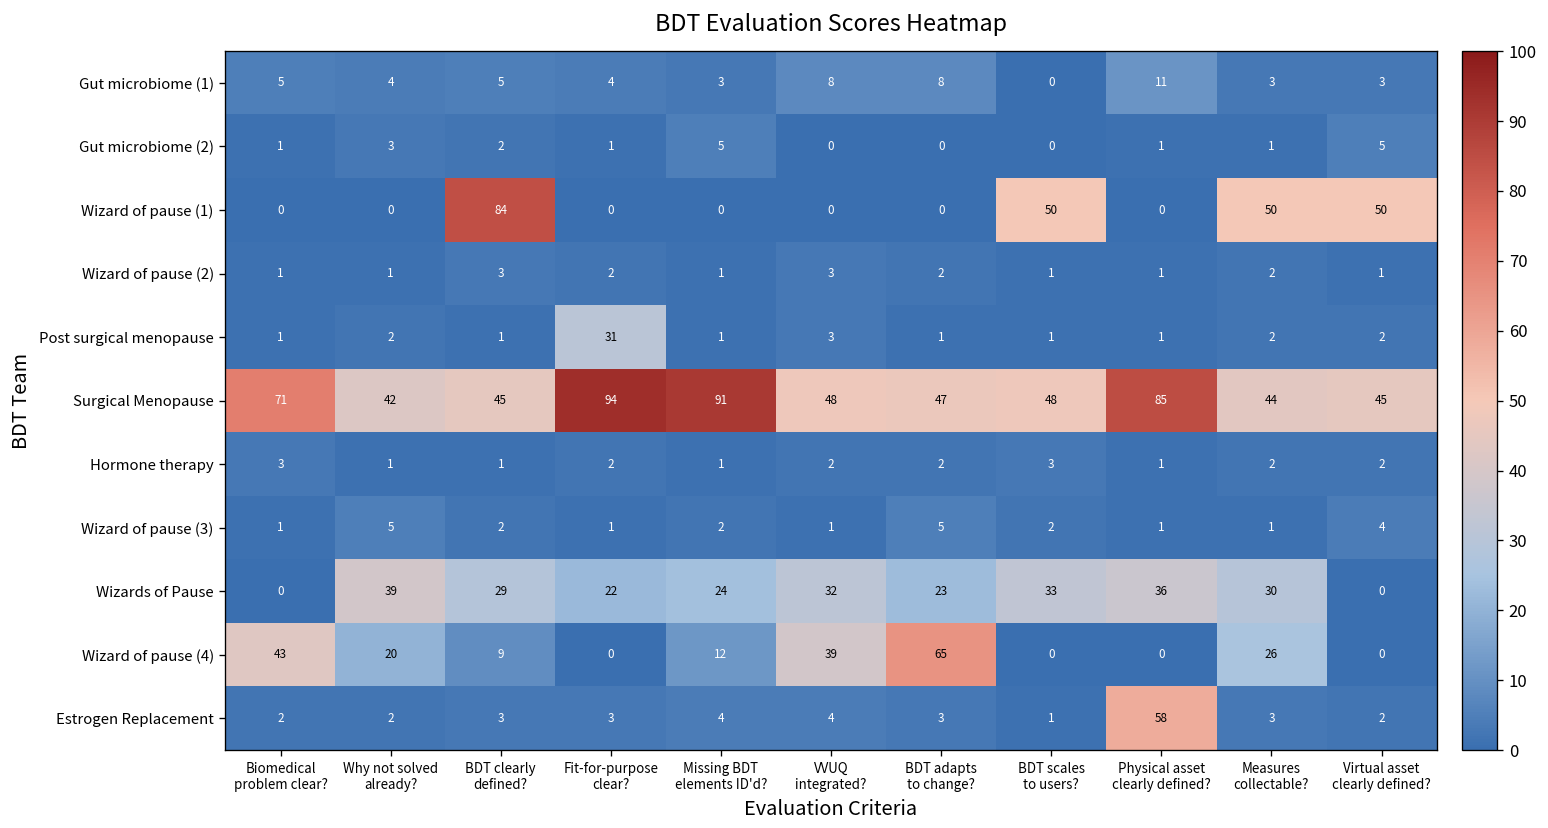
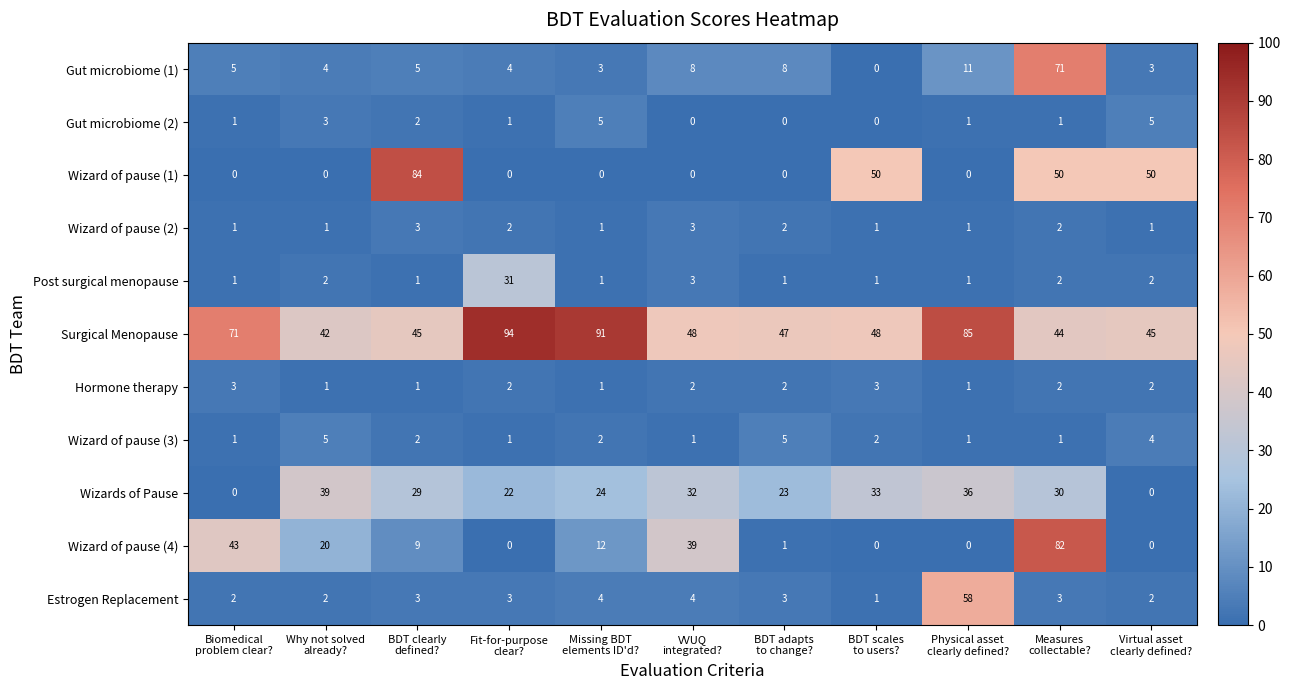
Gut microbiome (1), Measures collectable?: 3 -> 71
Wizard of pause (4), BDT adapts to change?: 65 -> 1
Wizard of pause (4), Measures collectable?: 26 -> 82
